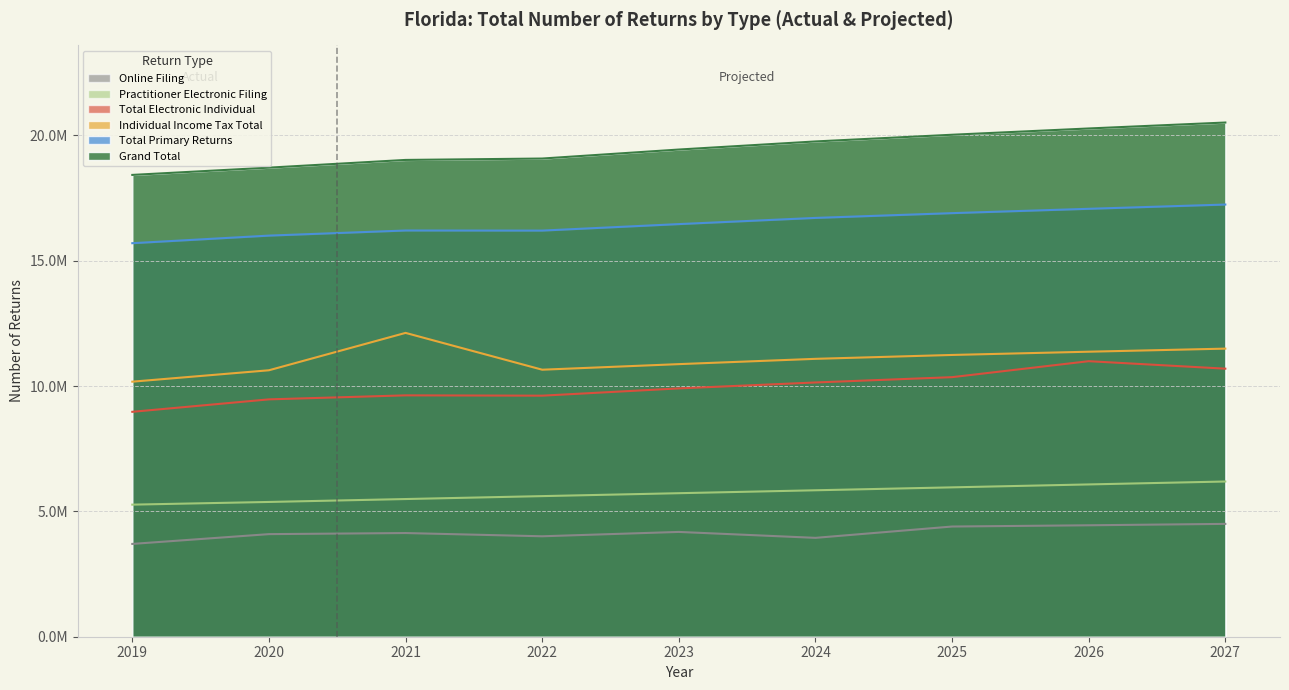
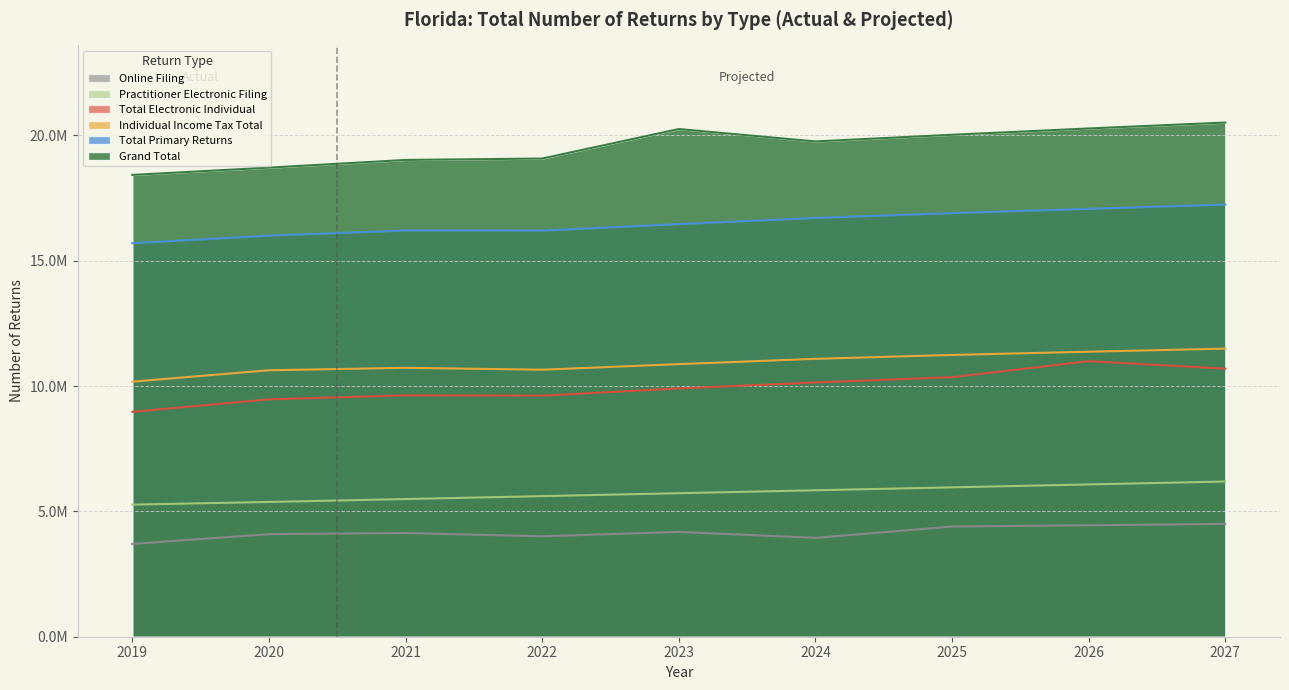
Individual Income Tax Total, 2021: 12100000 -> 10700000
Grand Total, 2023: 19400000 -> 20300000
